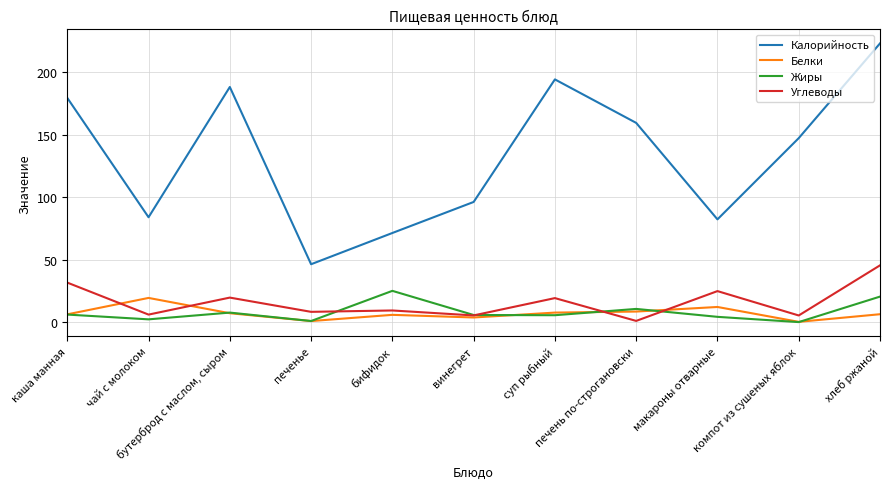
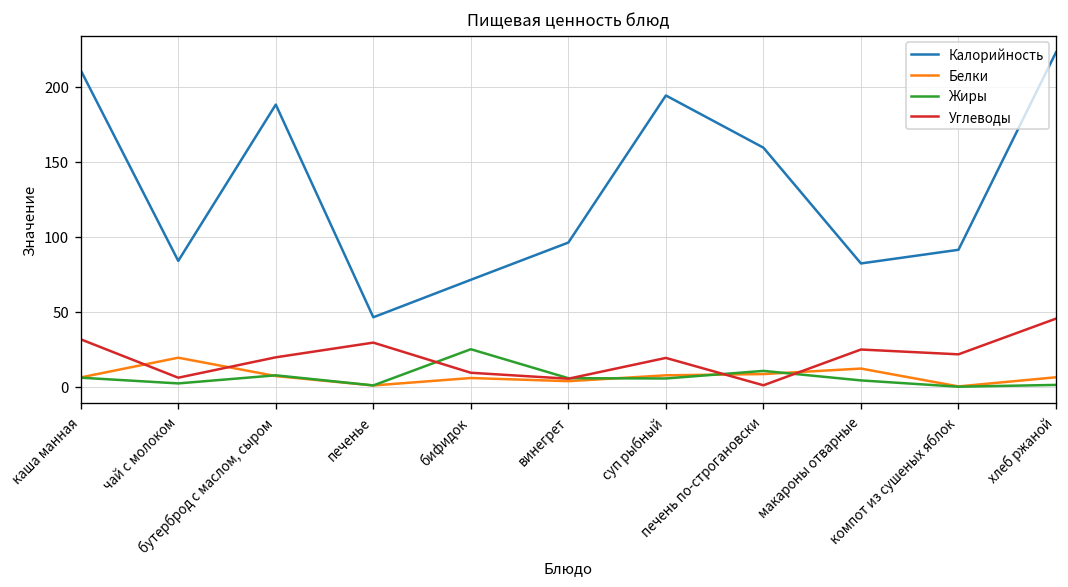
Калорийность, каша манная: 179 -> 211
Углеводы, печенье: 8 -> 29
Калорийность, компот из сушеных яблок: 147 -> 91
Углеводы, компот из сушеных яблок: 5 -> 22
Жиры, хлеб ржаной: 20 -> 1
